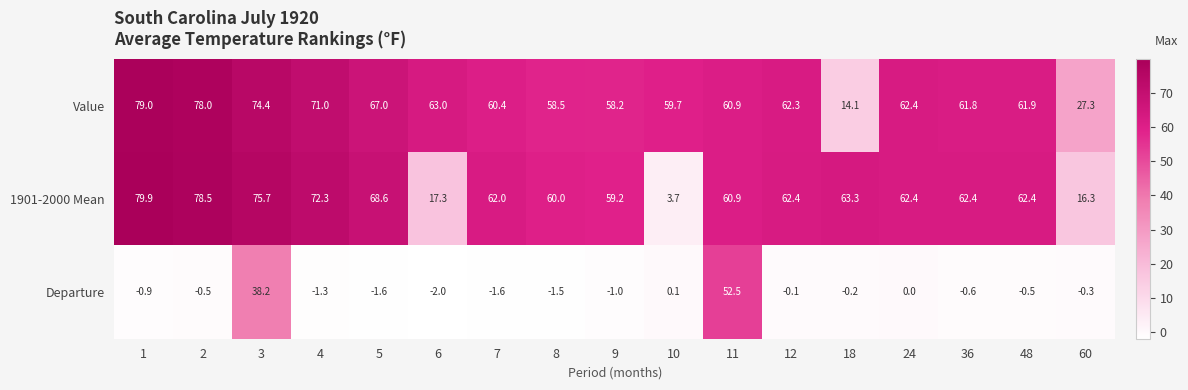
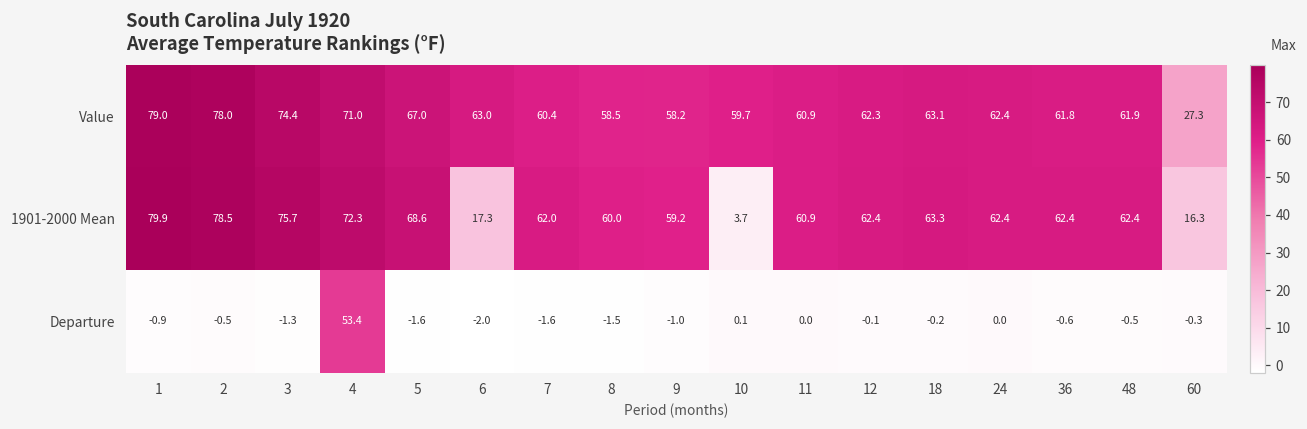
Value, 18: 14.1 -> 63.1
Departure, 3: 38.2 -> -1.3
Departure, 4: -1.3 -> 53.4
Departure, 11: 52.5 -> 0.0
